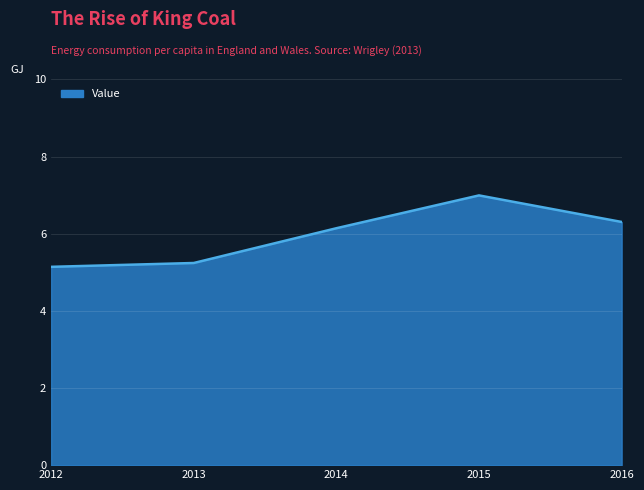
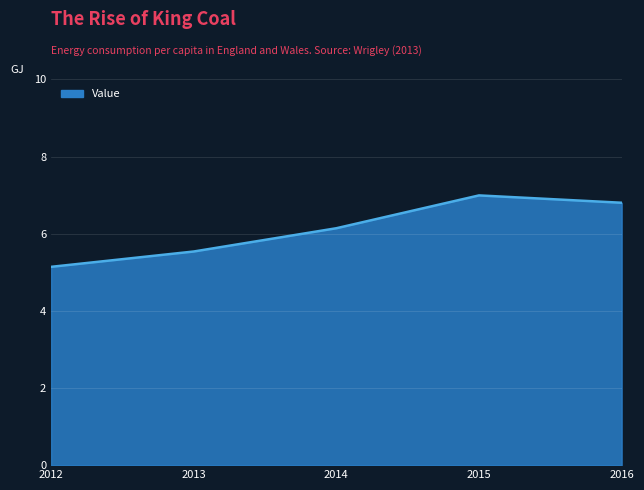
2013: 5.2 -> 5.5
2016: 6.3 -> 6.8
